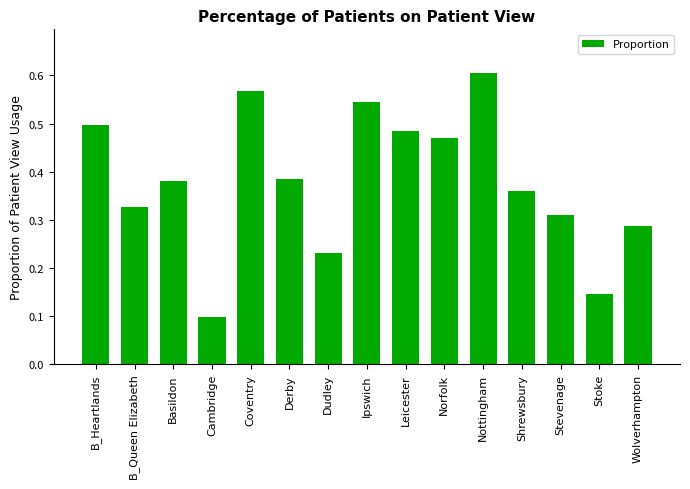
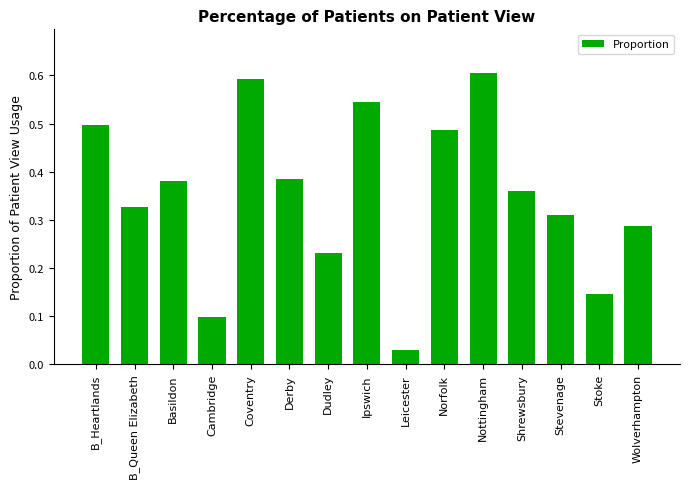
Coventry: 0.57 -> 0.59
Leicester: 0.48 -> 0.03
Norfolk: 0.47 -> 0.49
